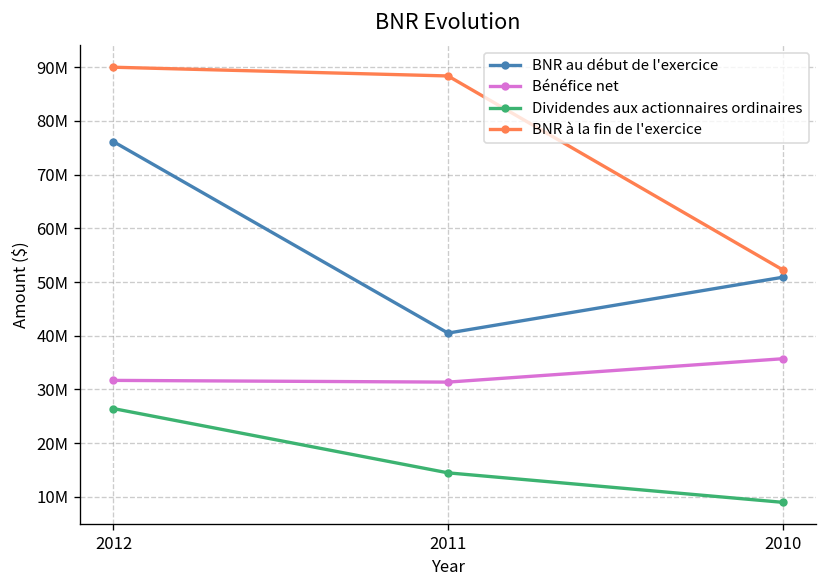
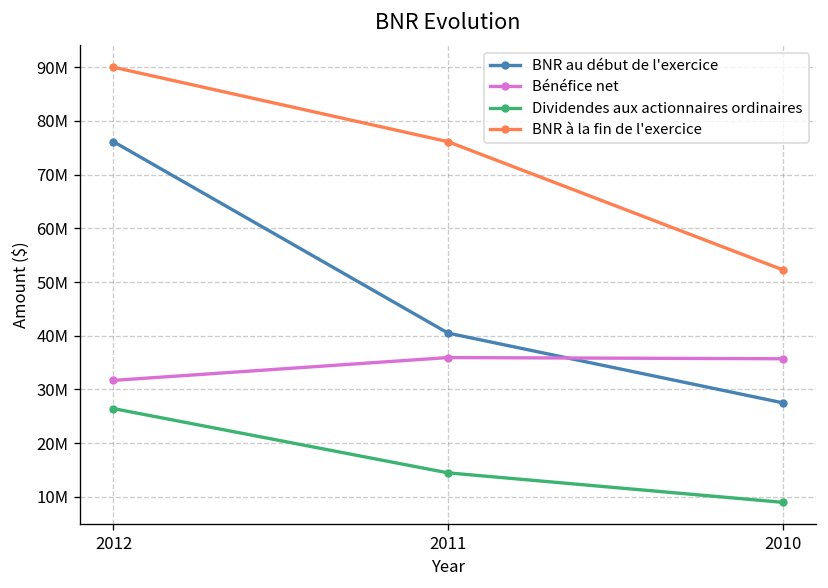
Bénéfice net, 2011: 31000000 -> 36000000
BNR à la fin de l'exercice, 2011: 88000000 -> 76000000
BNR au début de l'exercice, 2010: 51000000 -> 28000000
